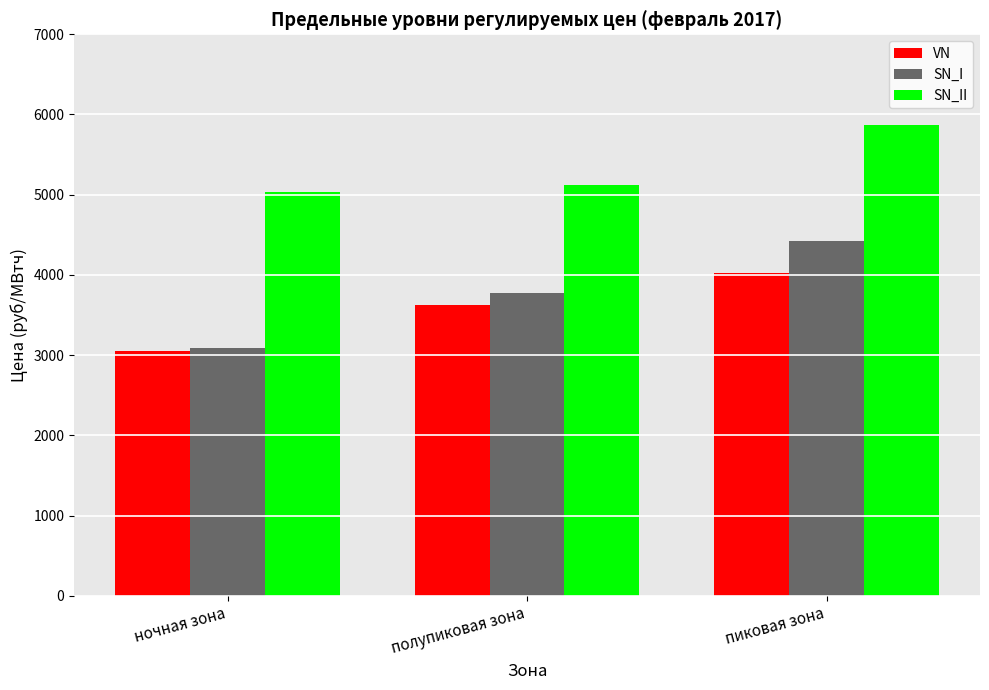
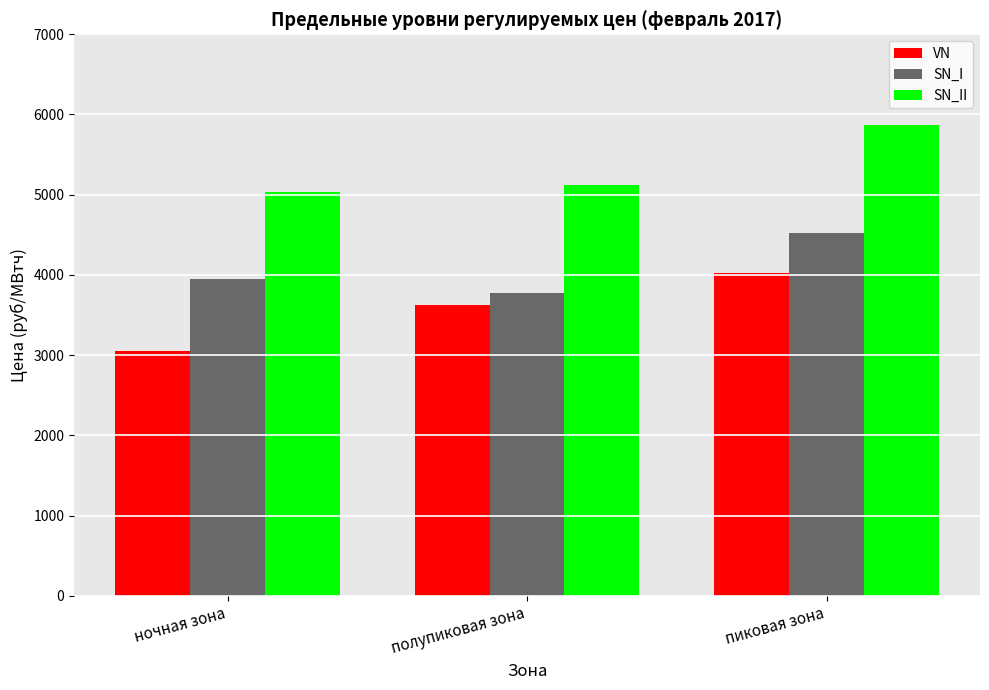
SN_I, ночная зона: 3100 -> 4000
SN_I, пиковая зона: 4400 -> 4500
